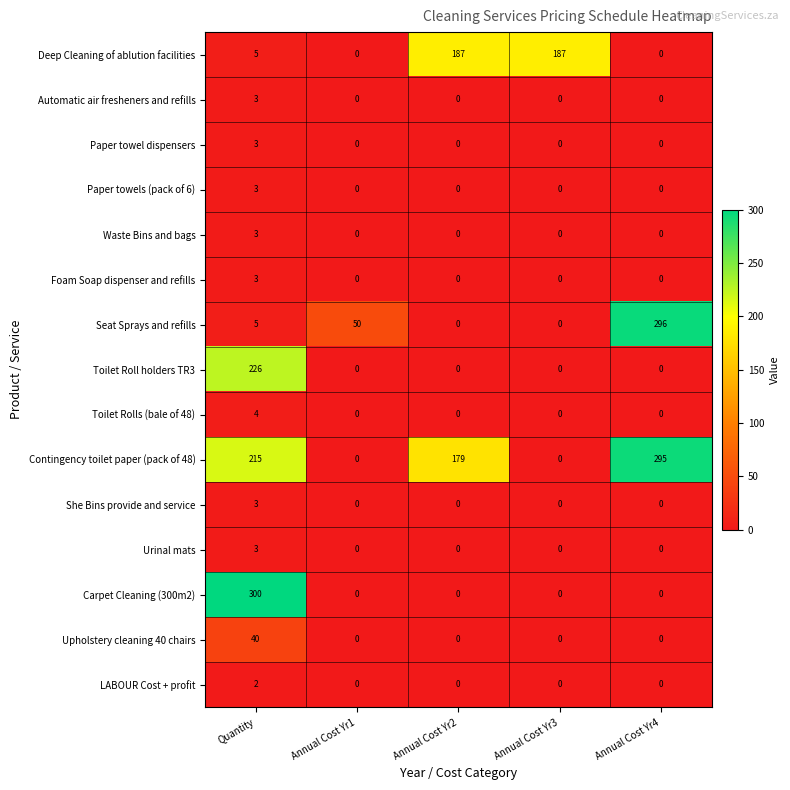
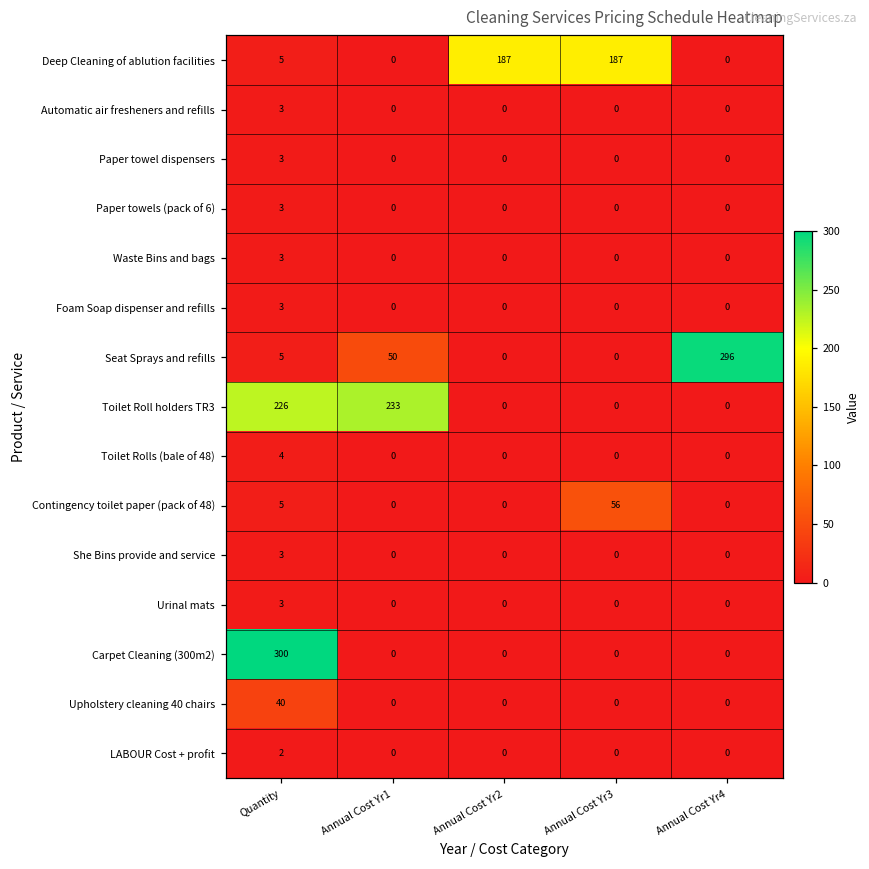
Toilet Roll holders TR3, Annual Cost Yr1: 0 -> 233
Contingency toilet paper (pack of 48), Quantity: 215 -> 5
Contingency toilet paper (pack of 48), Annual Cost Yr2: 179 -> 0
Contingency toilet paper (pack of 48), Annual Cost Yr3: 0 -> 56
Contingency toilet paper (pack of 48), Annual Cost Yr4: 295 -> 0
